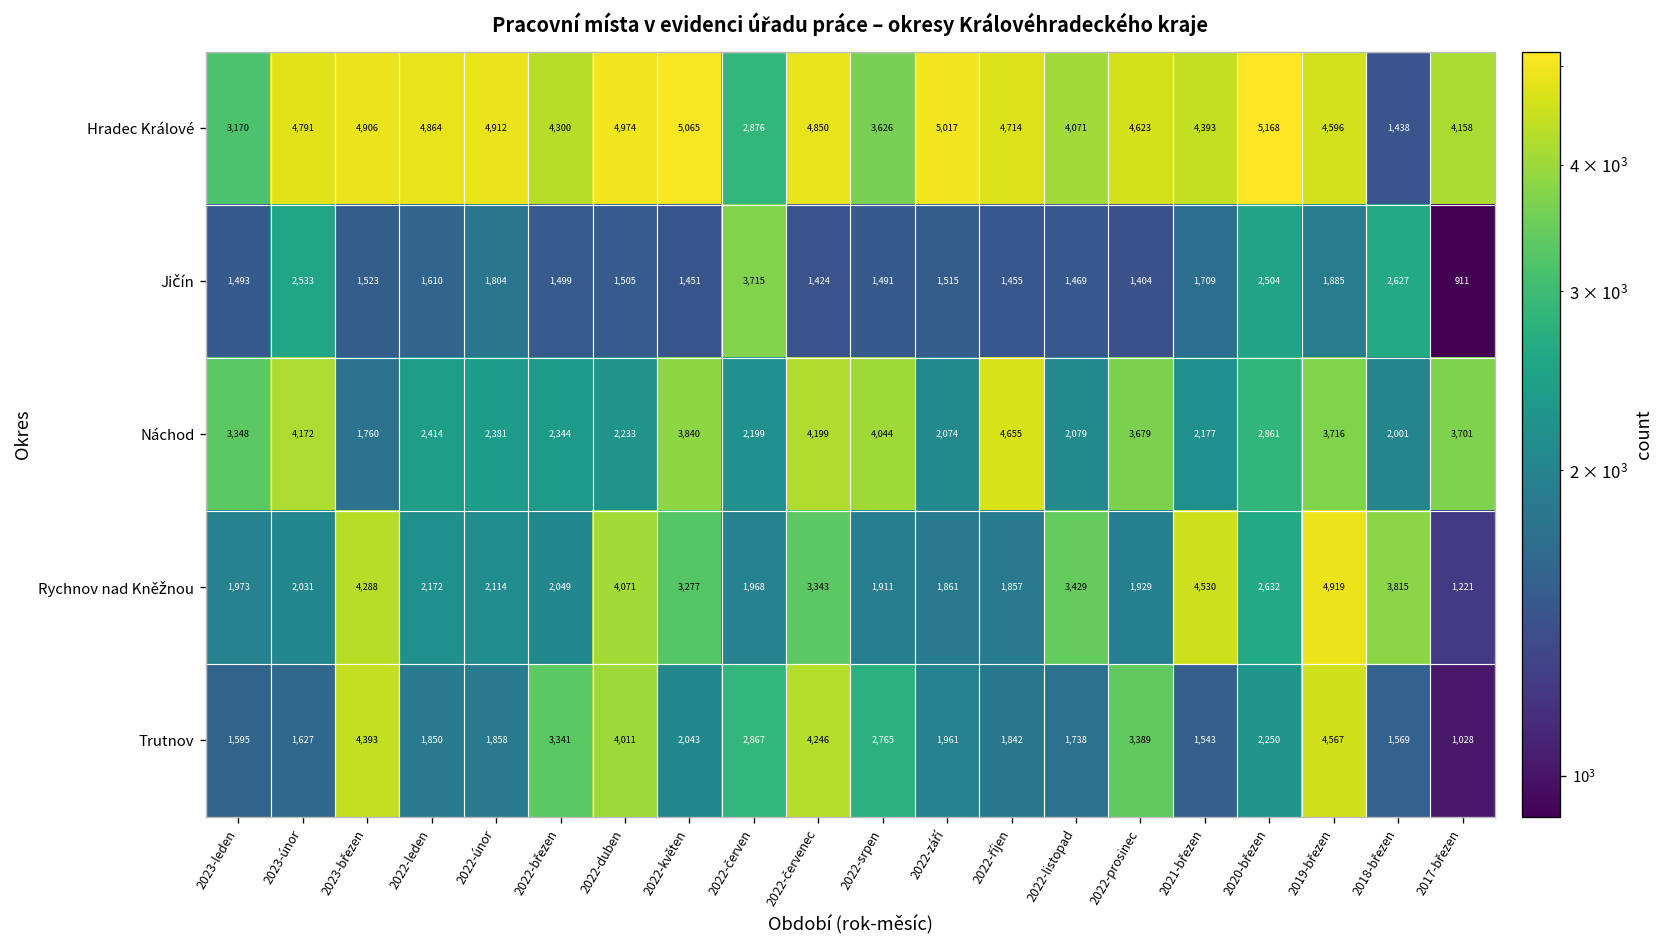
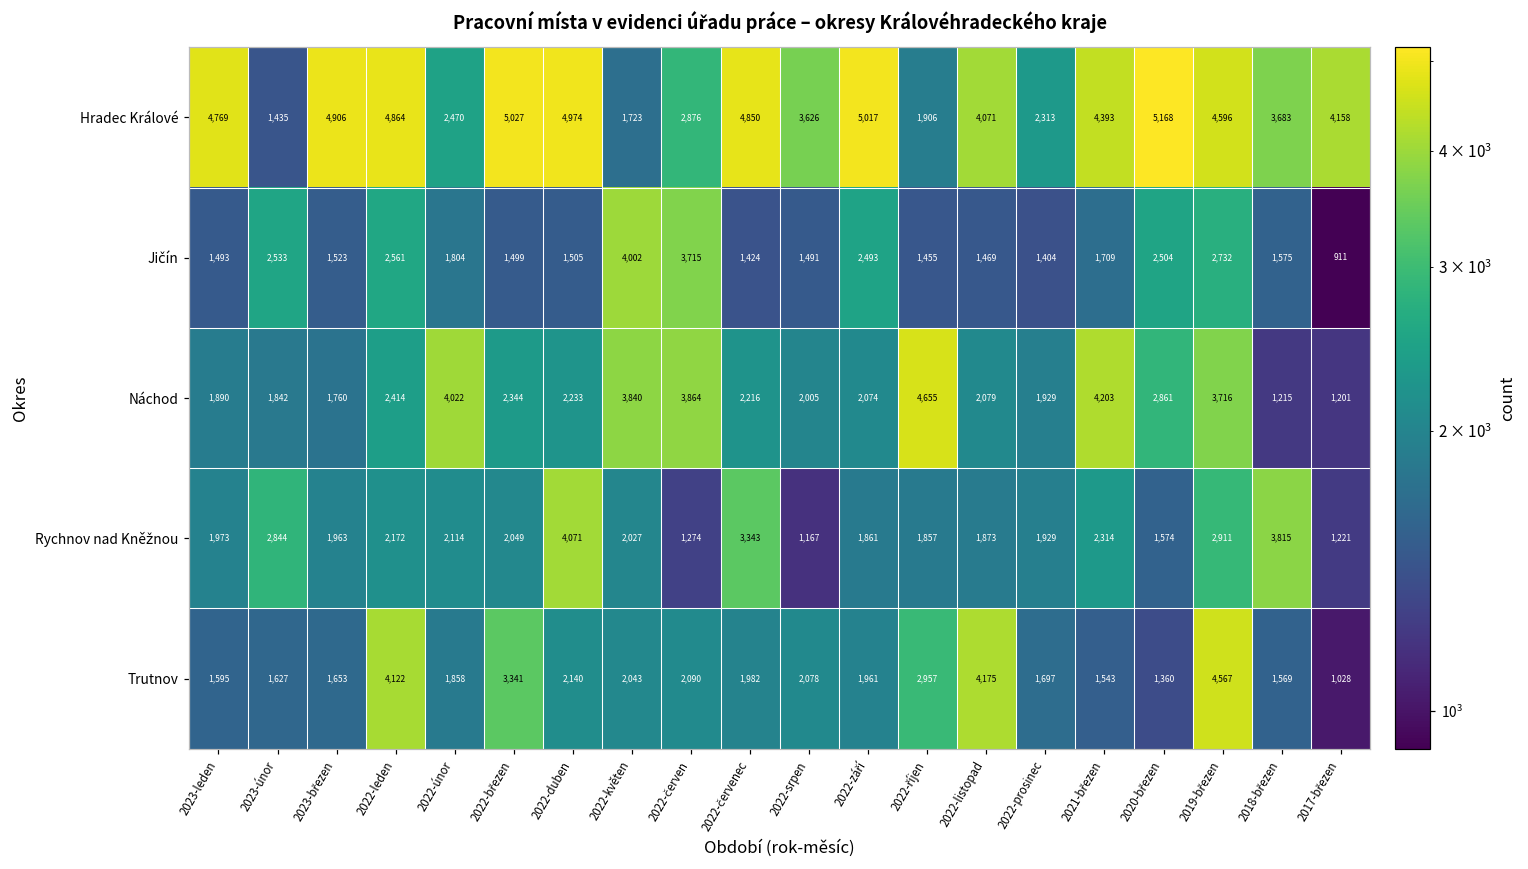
Hradec Králové, 2023-leden: 3,170 -> 4,769
Hradec Králové, 2023-únor: 4,791 -> 1,435
Hradec Králové, 2022-únor: 4,912 -> 2,470
Hradec Králové, 2022-březen: 4,300 -> 5,027
Hradec Králové, 2022-květen: 5,065 -> 1,723
Hradec Králové, 2022-říjen: 4,714 -> 1,906
Hradec Králové, 2022-prosinec: 4,623 -> 2,313
Hradec Králové, 2018-březen: 1,438 -> 3,683
Jičín, 2022-leden: 1,610 -> 2,561
Jičín, 2022-květen: 1,451 -> 4,002
Jičín, 2022-září: 1,515 -> 2,493
Jičín, 2019-březen: 1,885 -> 2,732
Jičín, 2018-březen: 2,627 -> 1,575
Náchod, 2023-leden: 3,348 -> 1,890
Náchod, 2023-únor: 4,172 -> 1,842
Náchod, 2022-únor: 2,381 -> 4,022
Náchod, 2022-červen: 2,199 -> 3,864
Náchod, 2022-červenec: 4,199 -> 2,216
Náchod, 2022-srpen: 4,044 -> 2,005
Náchod, 2022-prosinec: 3,679 -> 1,929
Náchod, 2021-březen: 2,177 -> 4,203
Náchod, 2018-březen: 2,001 -> 1,215
Náchod, 2017-březen: 3,701 -> 1,201
Rychnov nad Kněžnou, 2023-únor: 2,031 -> 2,844
Rychnov nad Kněžnou, 2023-březen: 4,288 -> 1,963
Rychnov nad Kněžnou, 2022-květen: 3,277 -> 2,027
Rychnov nad Kněžnou, 2022-červen: 1,968 -> 1,274
Rychnov nad Kněžnou, 2022-srpen: 1,911 -> 1,167
Rychnov nad Kněžnou, 2022-listopad: 3,429 -> 1,873
Rychnov nad Kněžnou, 2021-březen: 4,530 -> 2,314
Rychnov nad Kněžnou, 2020-březen: 2,632 -> 1,574
Rychnov nad Kněžnou, 2019-březen: 4,919 -> 2,911
Trutnov, 2023-březen: 4,393 -> 1,653
Trutnov, 2022-leden: 1,850 -> 4,122
Trutnov, 2022-duben: 4,011 -> 2,140
Trutnov, 2022-červen: 2,867 -> 2,090
Trutnov, 2022-červenec: 4,246 -> 1,982
Trutnov, 2022-srpen: 2,765 -> 2,078
Trutnov, 2022-říjen: 1,842 -> 2,957
Trutnov, 2022-listopad: 1,738 -> 4,175
Trutnov, 2022-prosinec: 3,389 -> 1,697
Trutnov, 2020-březen: 2,250 -> 1,360
